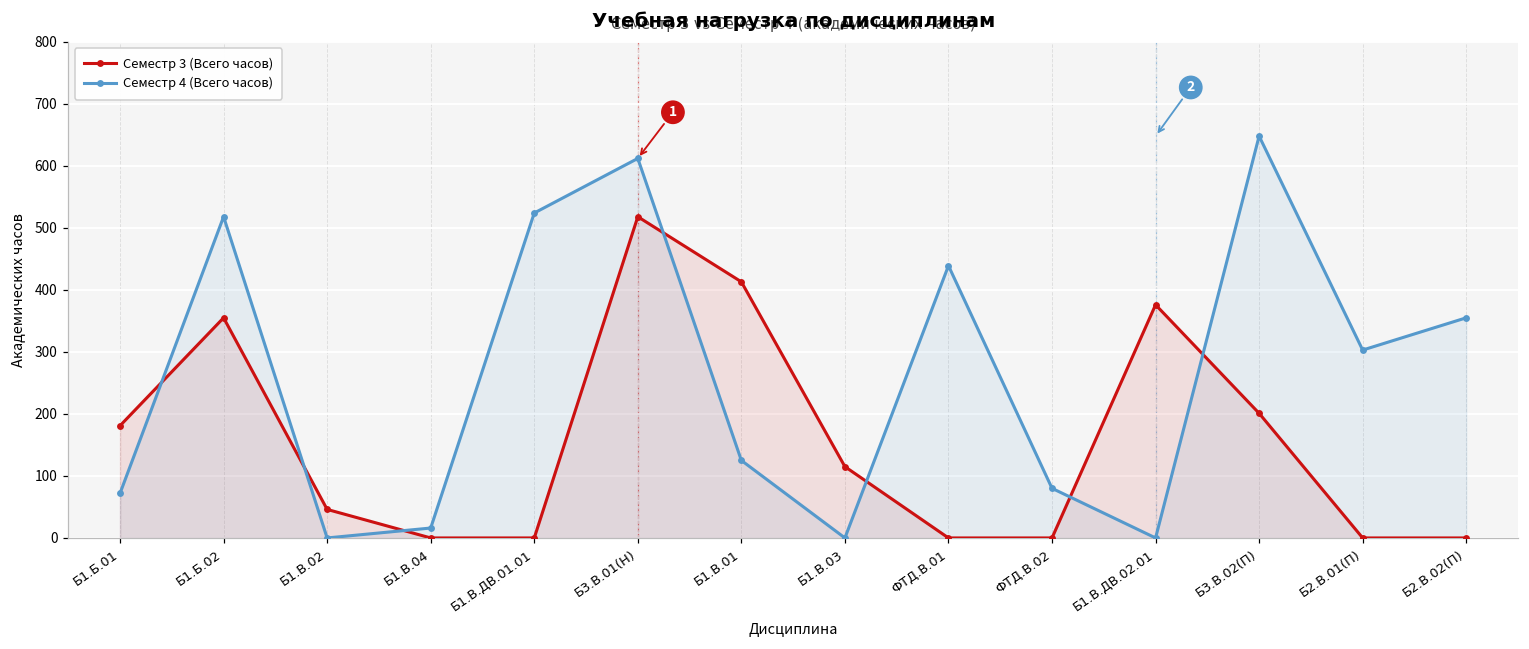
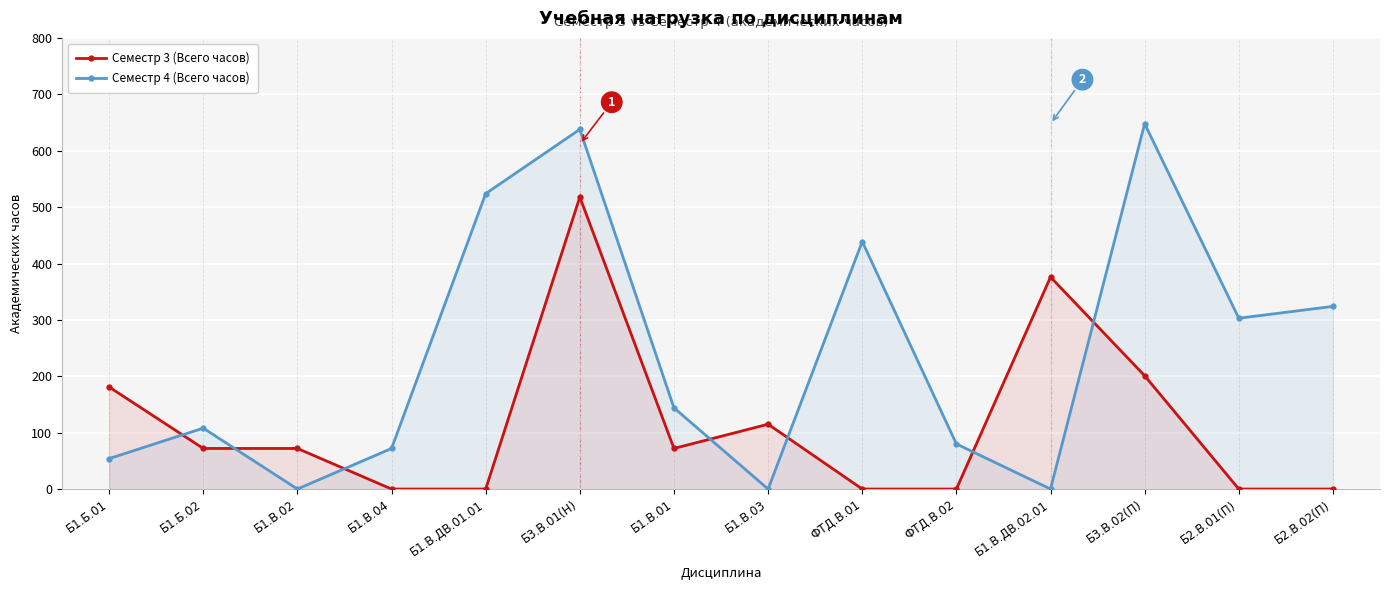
Семестр 4 (Всего часов), Б1.Б.01: 70 -> 50
Семестр 3 (Всего часов), Б1.Б.02: 360 -> 70
Семестр 4 (Всего часов), Б1.Б.02: 520 -> 110
Семестр 3 (Всего часов), Б1.В.02: 50 -> 70
Семестр 4 (Всего часов), Б1.В.04: 20 -> 70
Семестр 4 (Всего часов), Б3.В.01(Н): 610 -> 640
Семестр 3 (Всего часов), Б1.В.01: 410 -> 70
Семестр 4 (Всего часов), Б1.В.01: 130 -> 140
Семестр 4 (Всего часов), Б2.В.02(П): 360 -> 320
